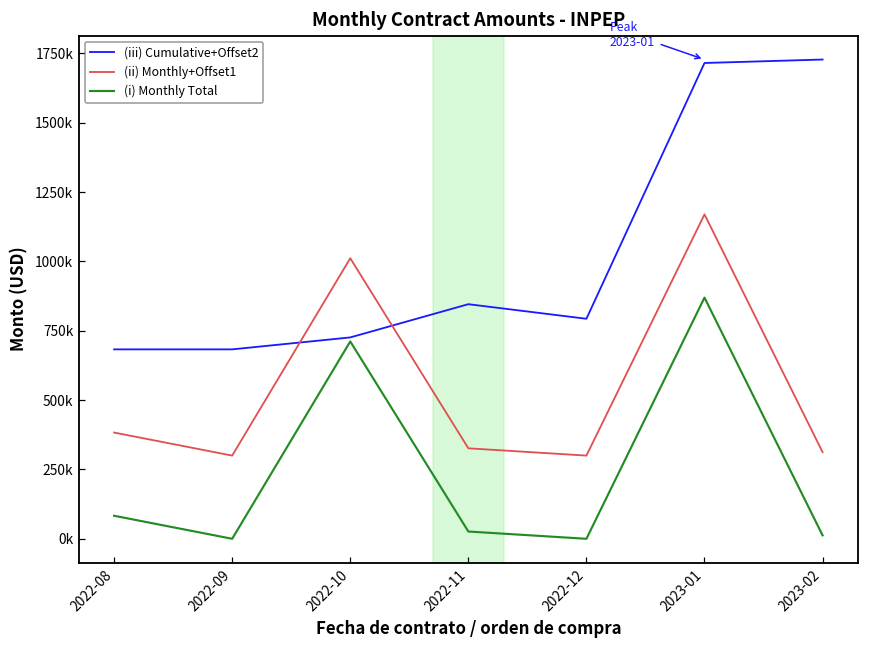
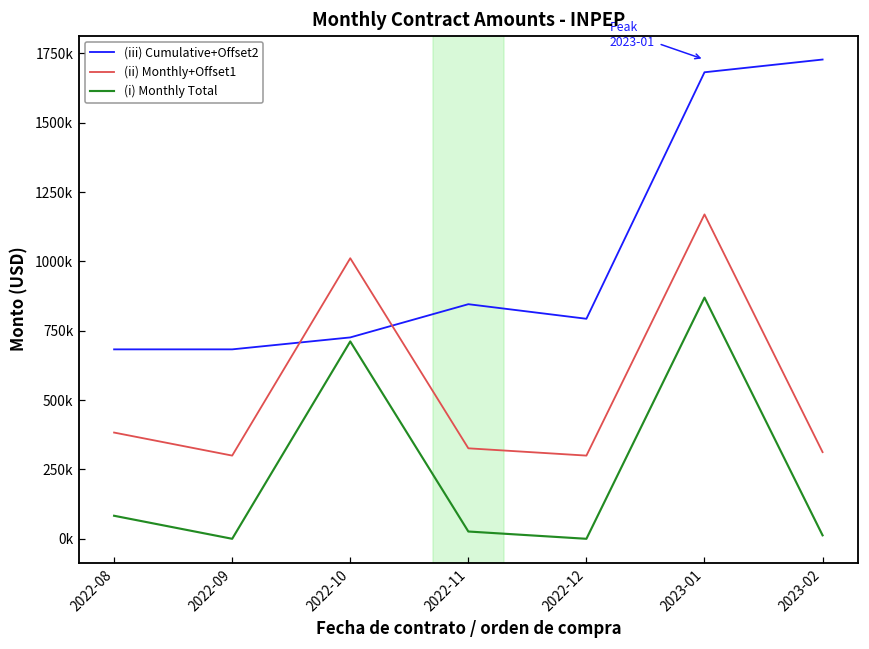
(iii) Cumulative+Offset2, 2023-01: 1720000 -> 1680000
